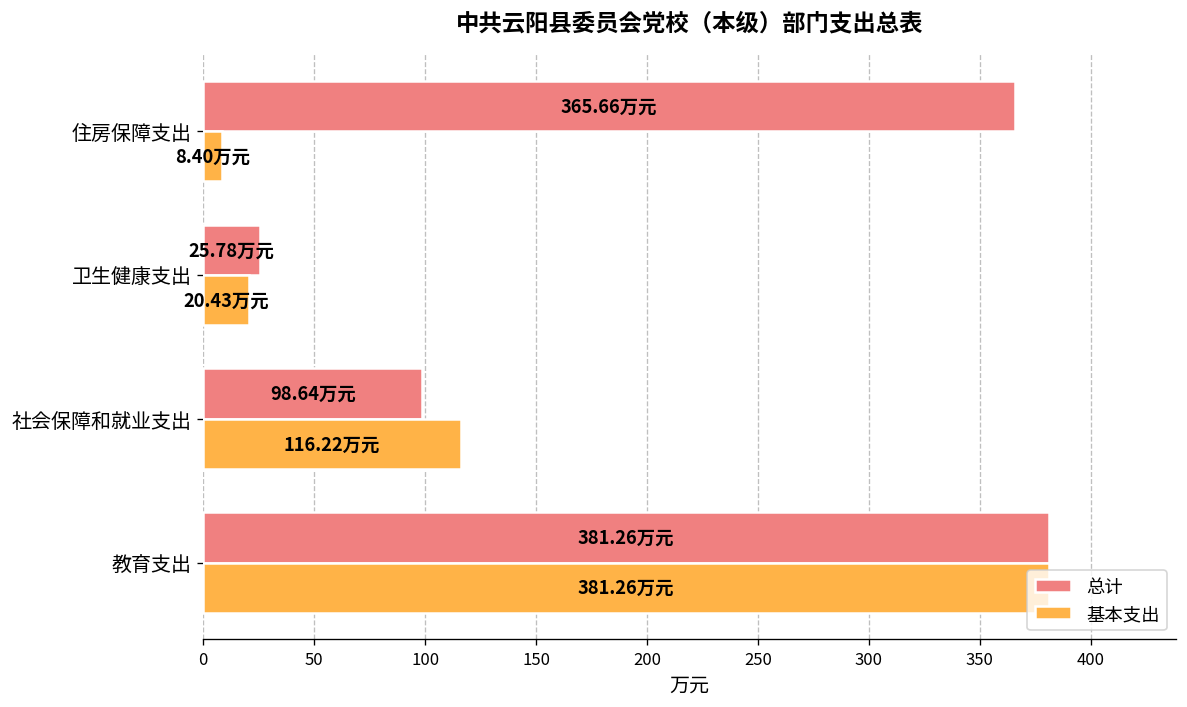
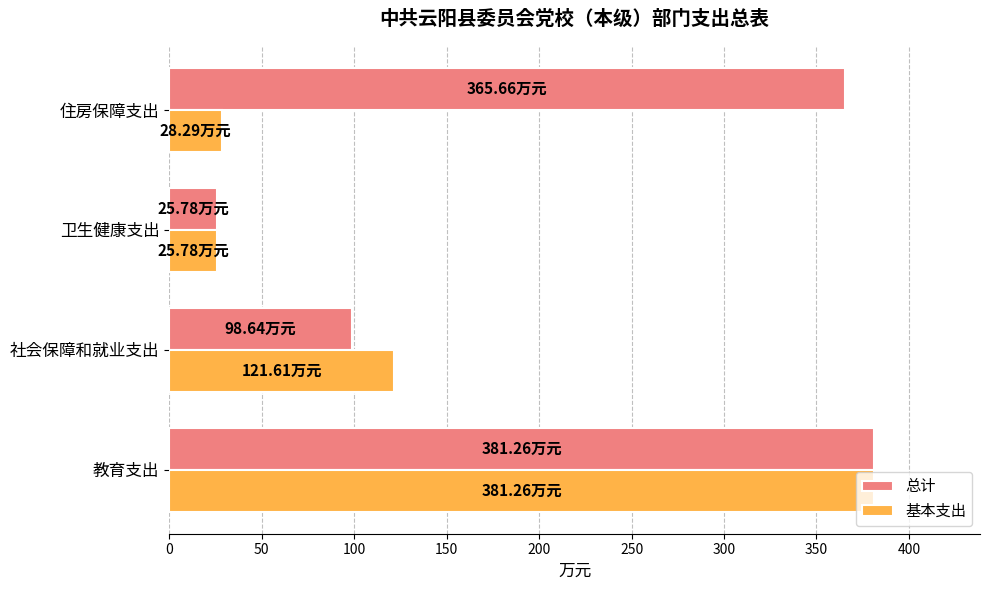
基本支出, 住房保障支出: 8.40 -> 28.29
基本支出, 卫生健康支出: 20.43 -> 25.78
基本支出, 社会保障和就业支出: 116.22 -> 121.61
